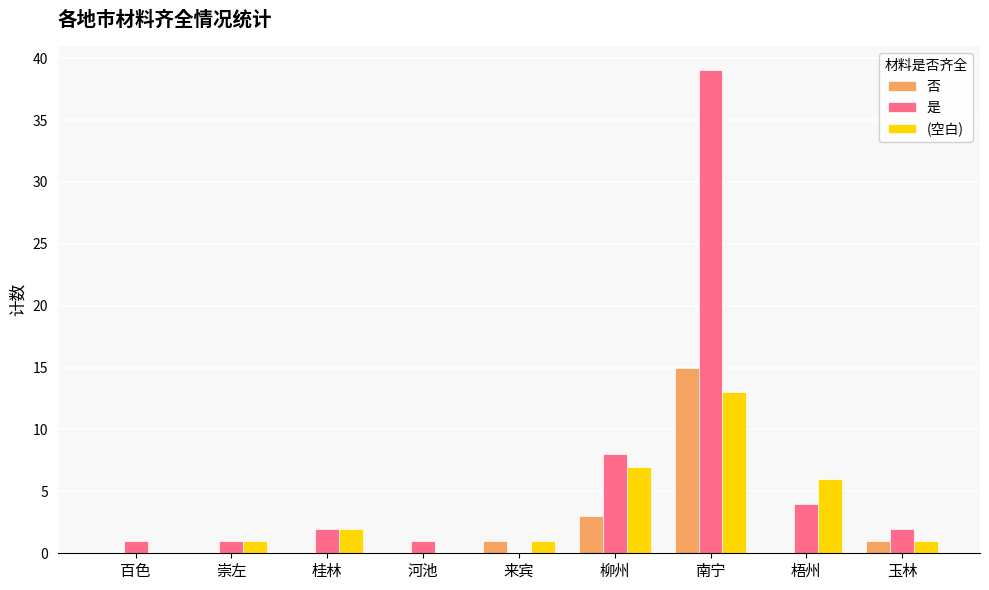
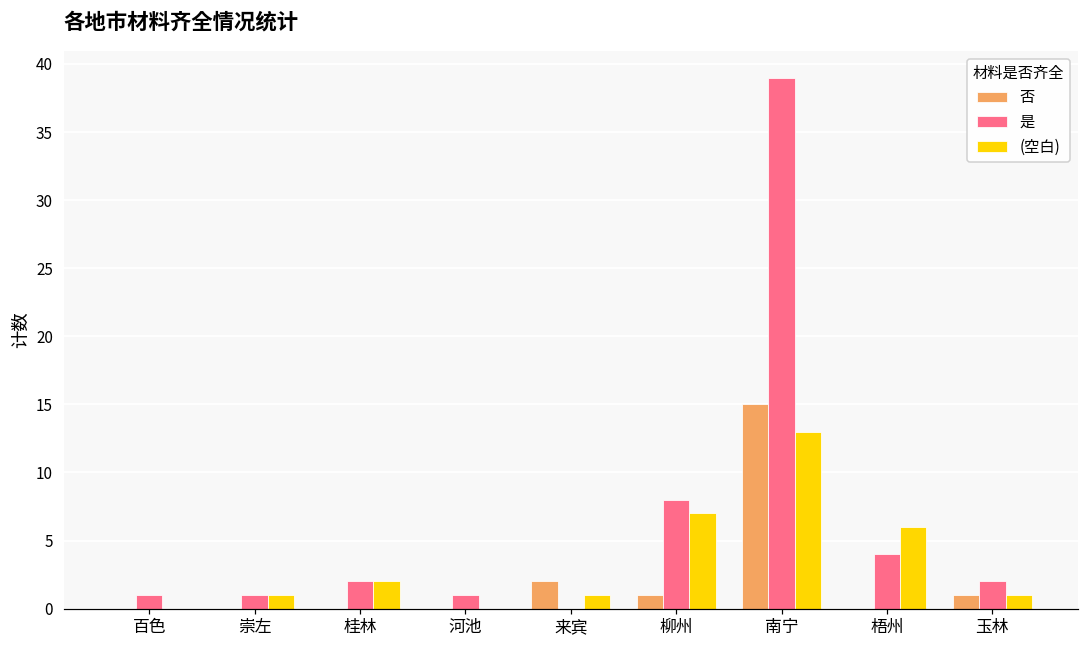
否, 来宾: 1 -> 2
否, 柳州: 3 -> 1
